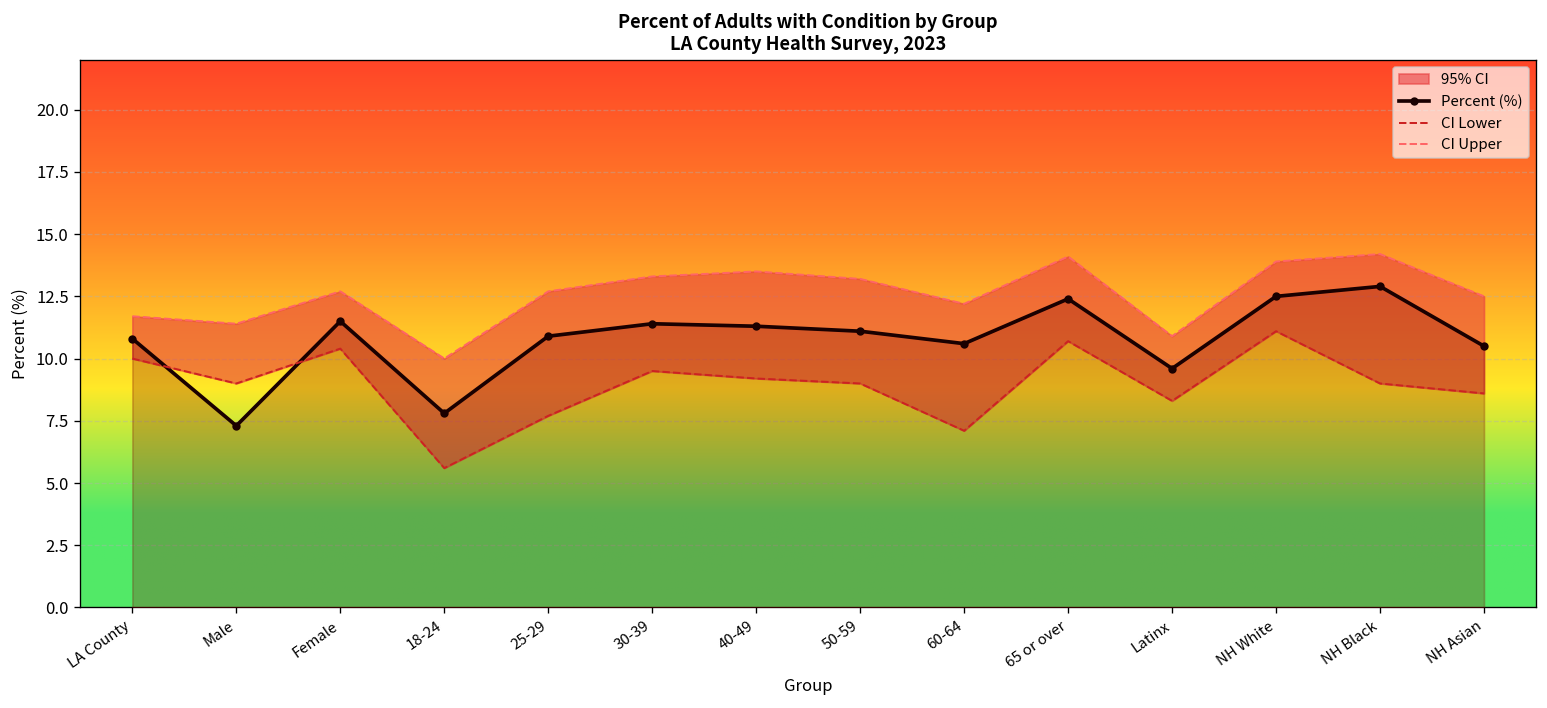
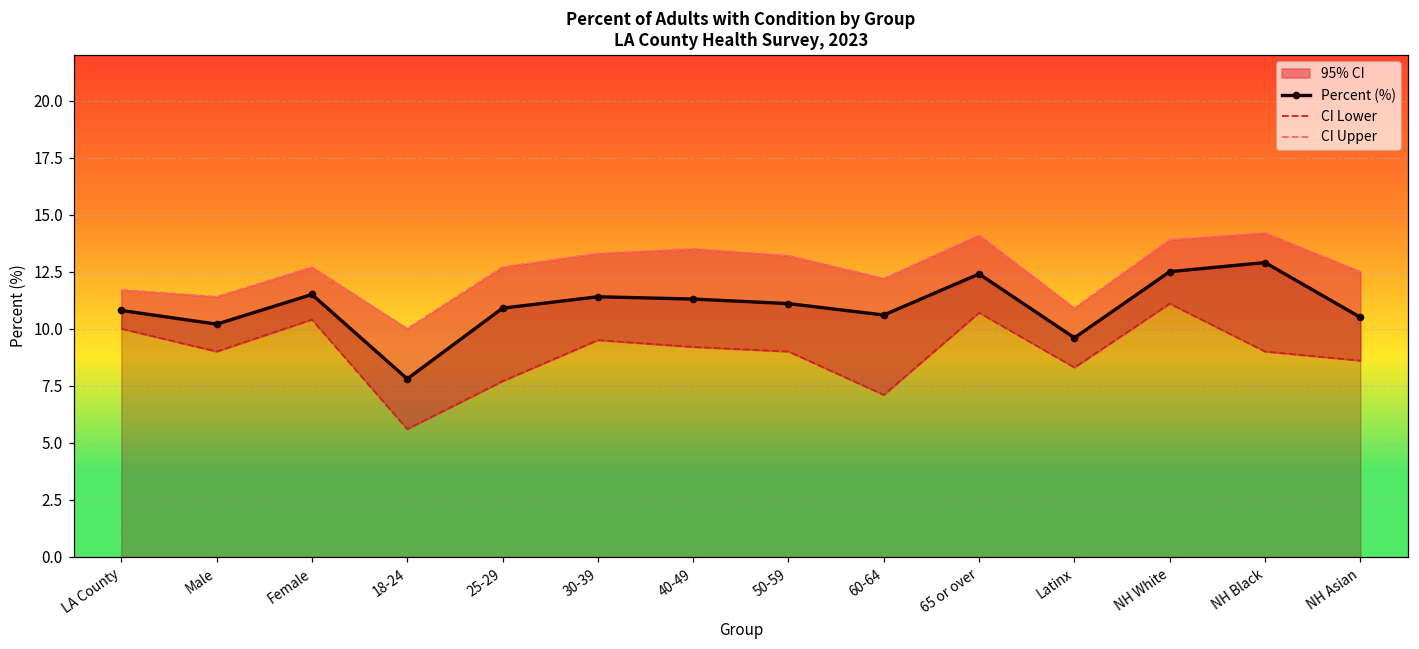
Percent (%), Male: 7.3 -> 10.2
